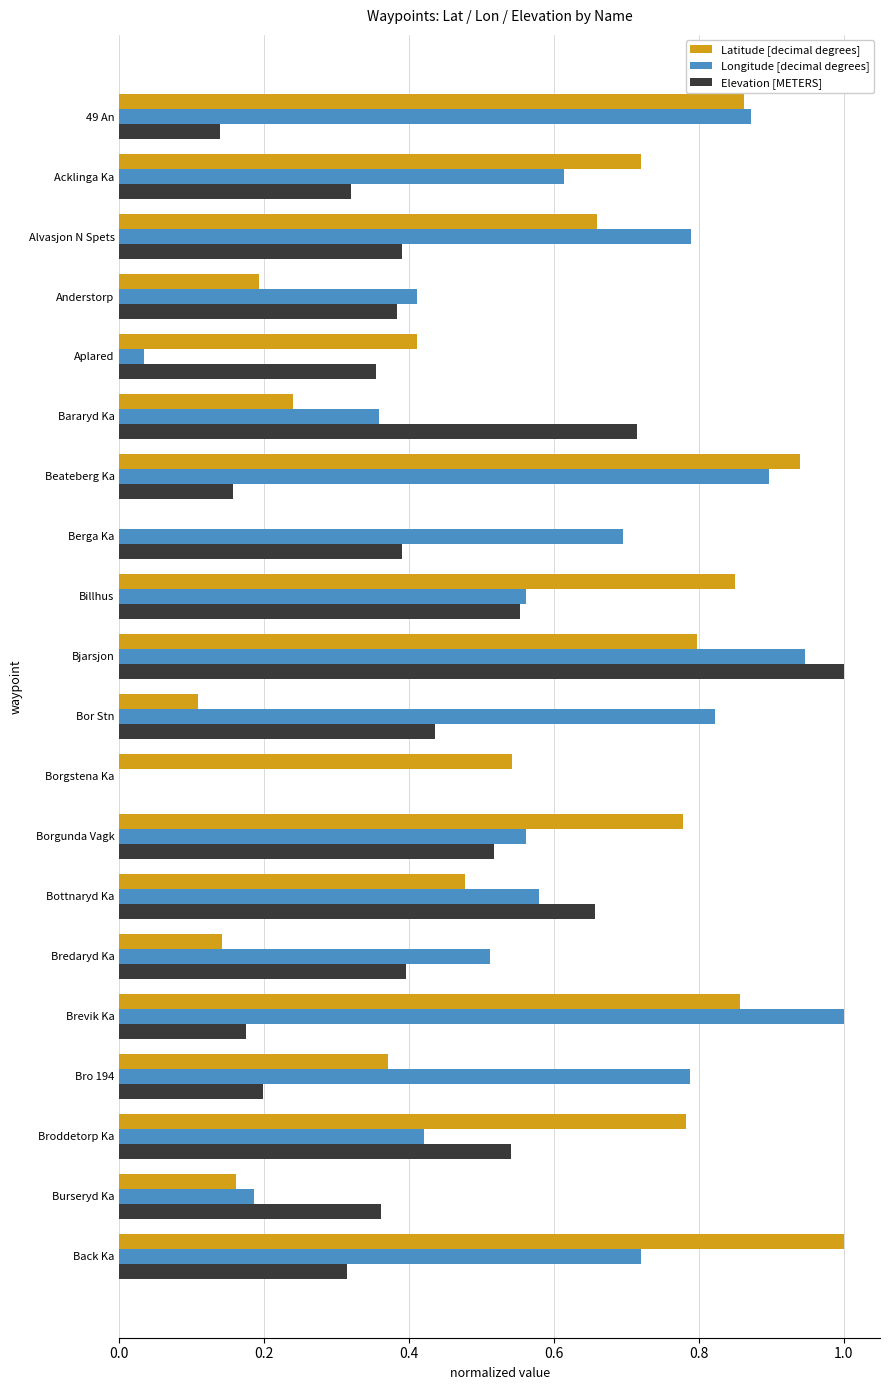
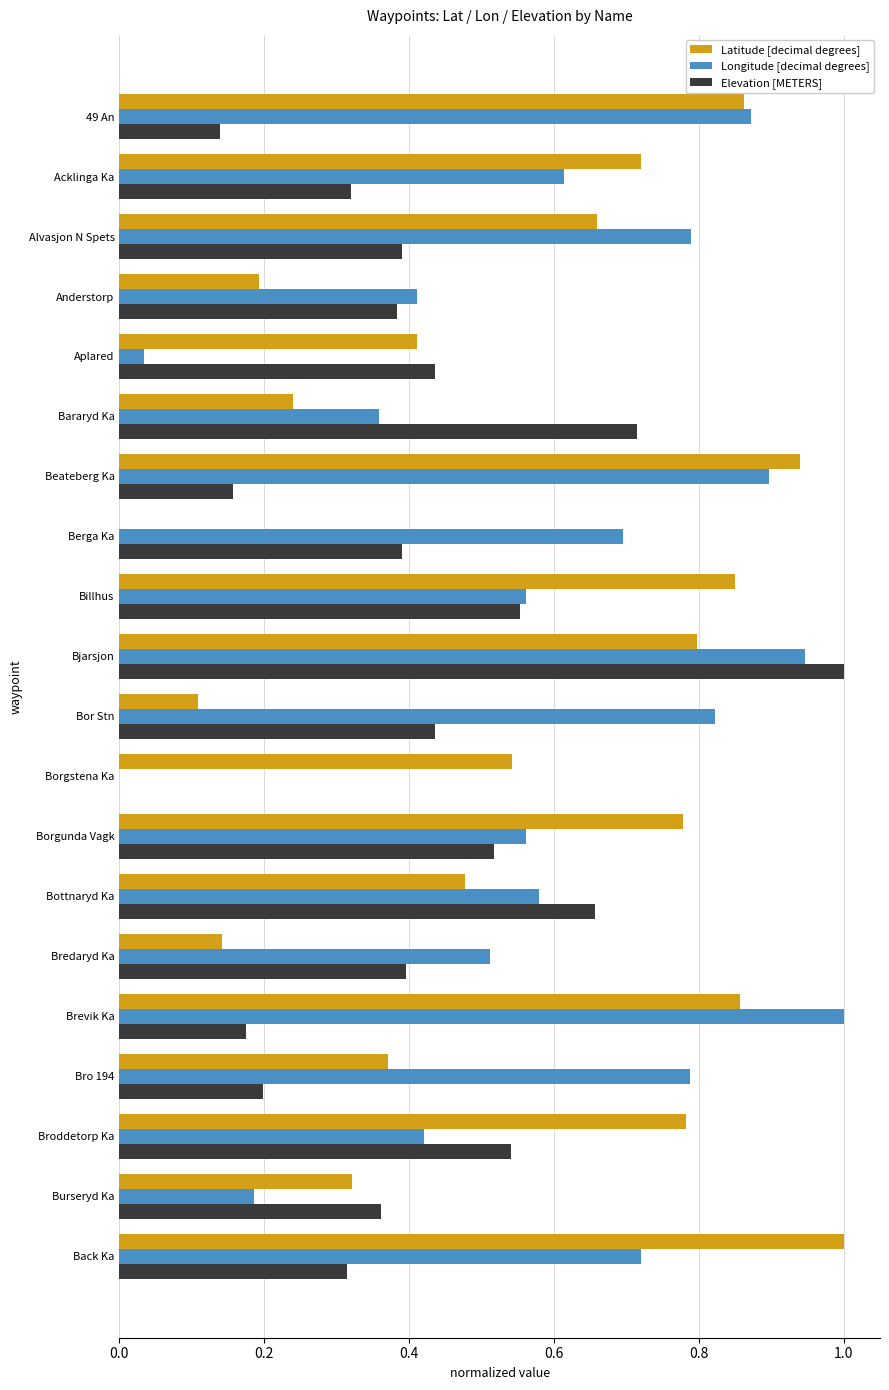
Elevation [METERS], Aplared: 0.35 -> 0.44
Latitude [decimal degrees], Burseryd Ka: 0.16 -> 0.32
